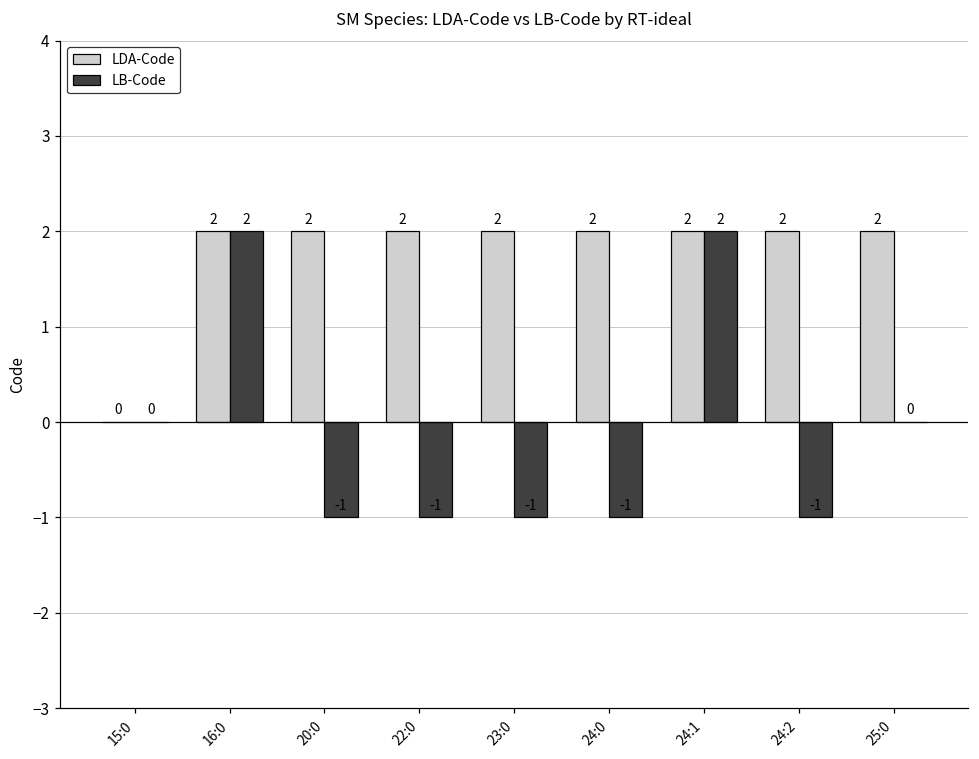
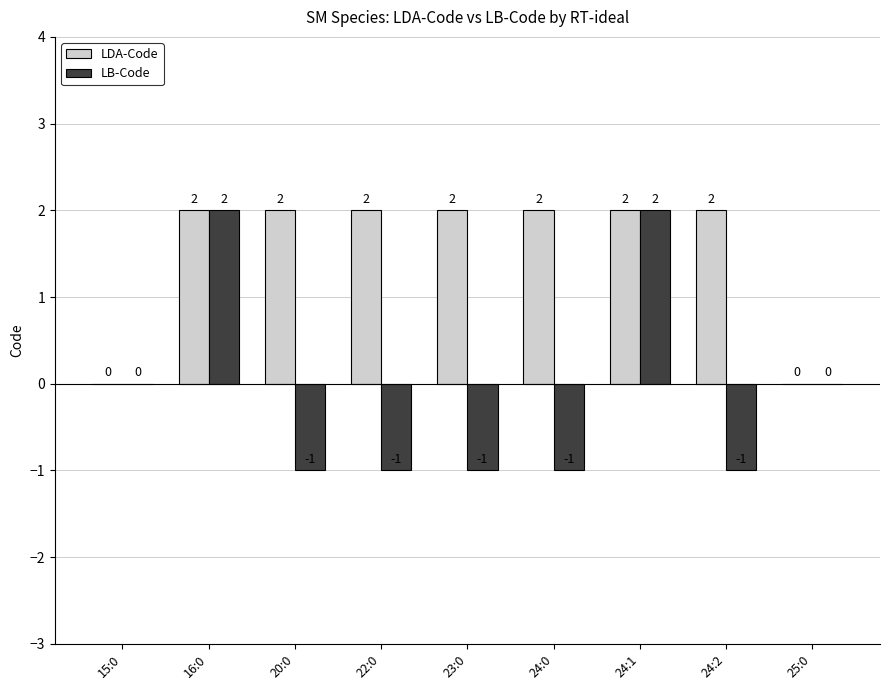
LDA-Code, 25:0: 2 -> 0
